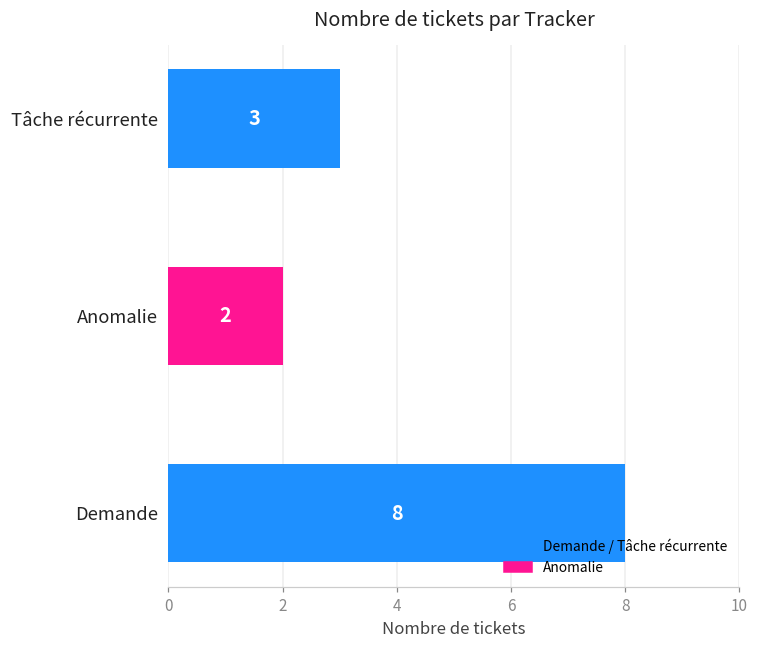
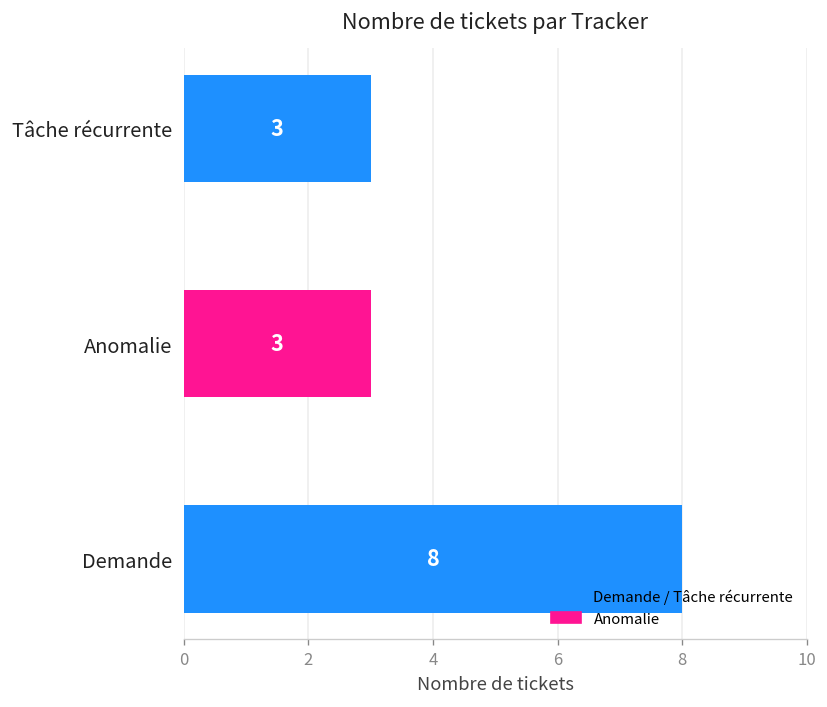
Anomalie: 2 -> 3
